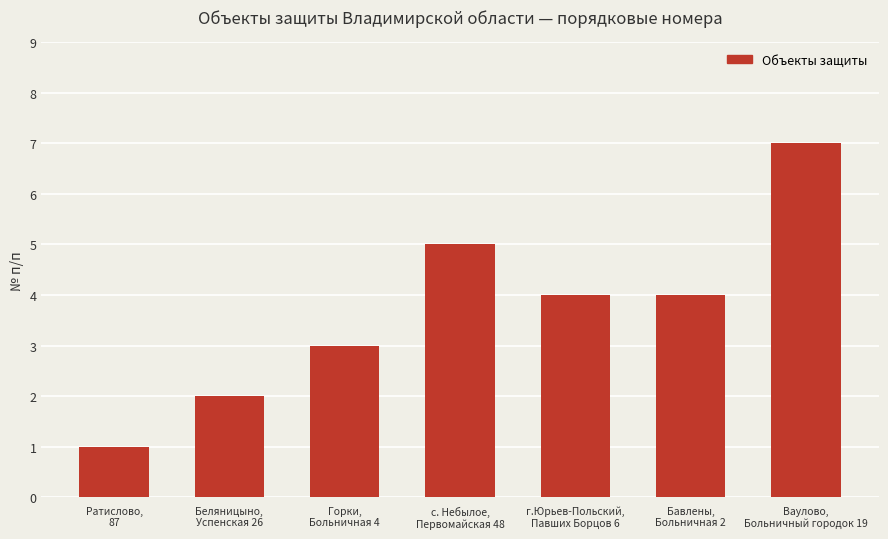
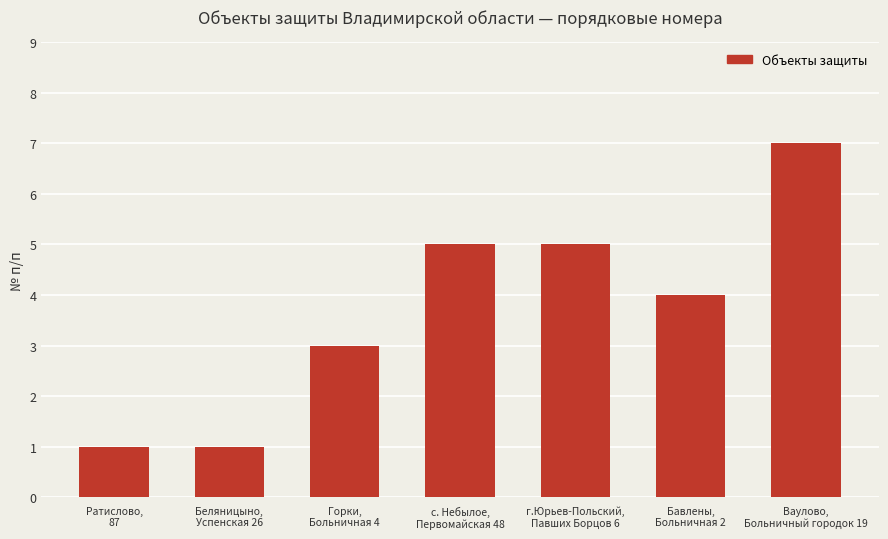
Беляницыно, Успенская 26: 2 -> 1
г.Юрьев-Польский, Павших Борцов 6: 4 -> 5
